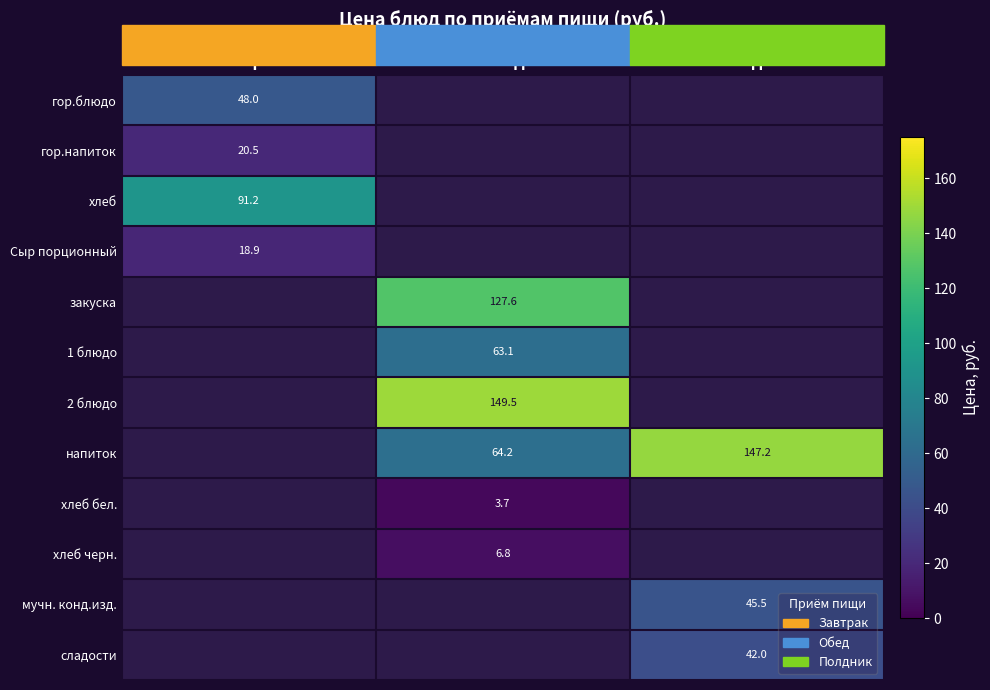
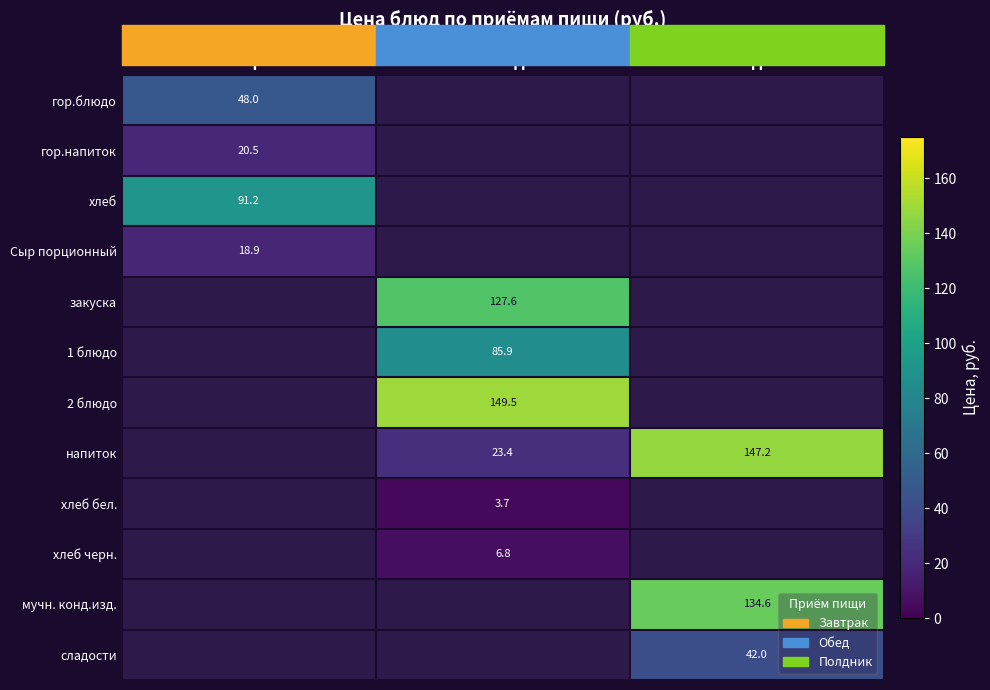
1 блюдо, Обед: 63.1 -> 85.9
напиток, Обед: 64.2 -> 23.4
мучн. конд.изд., Полдник: 45.5 -> 134.6
